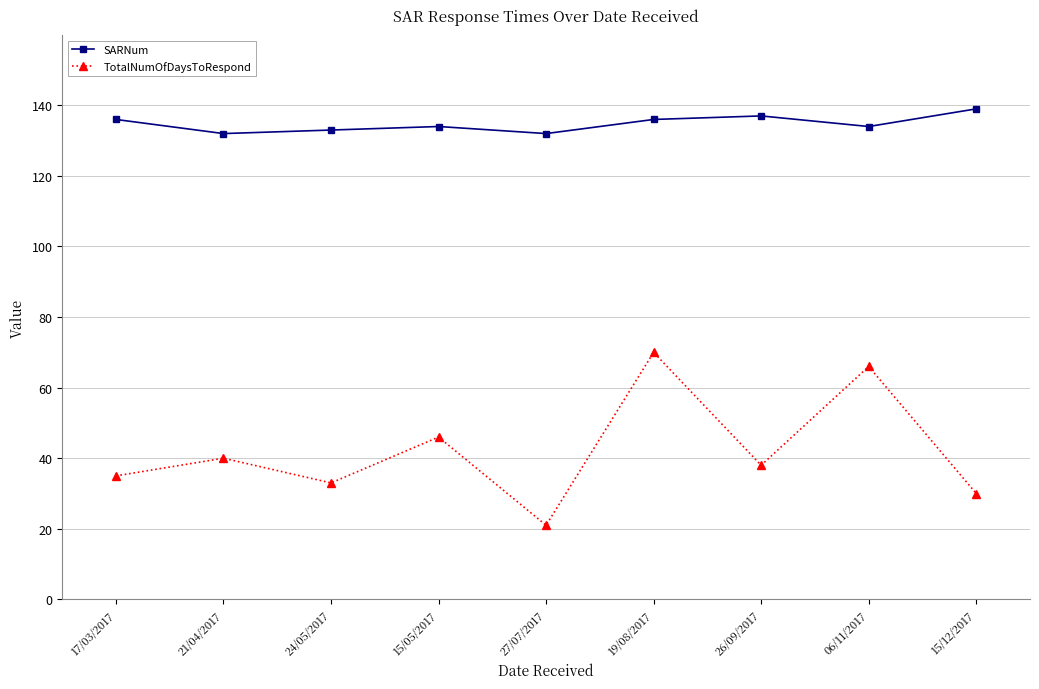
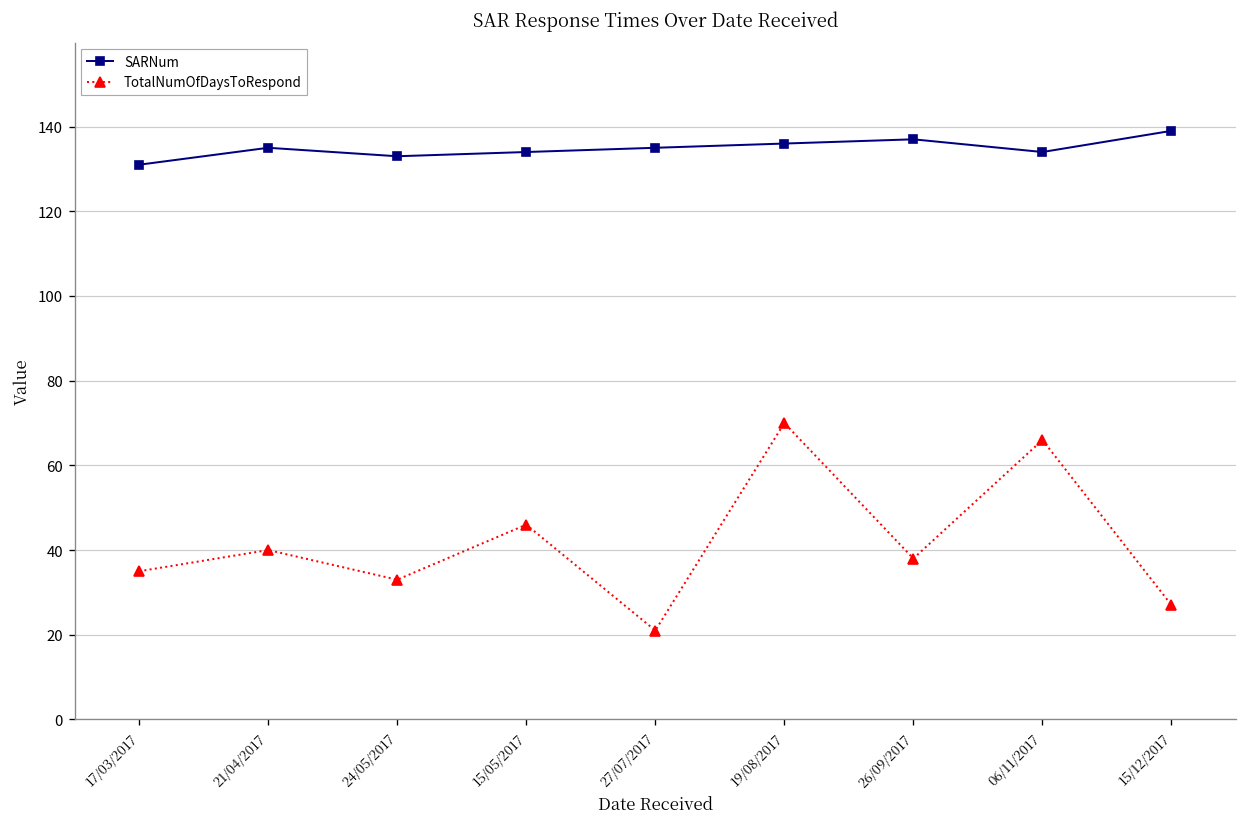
SARNum, 17/03/2017: 136 -> 131
SARNum, 21/04/2017: 132 -> 135
SARNum, 27/07/2017: 132 -> 135
TotalNumOfDaysToRespond, 15/12/2017: 30 -> 27
